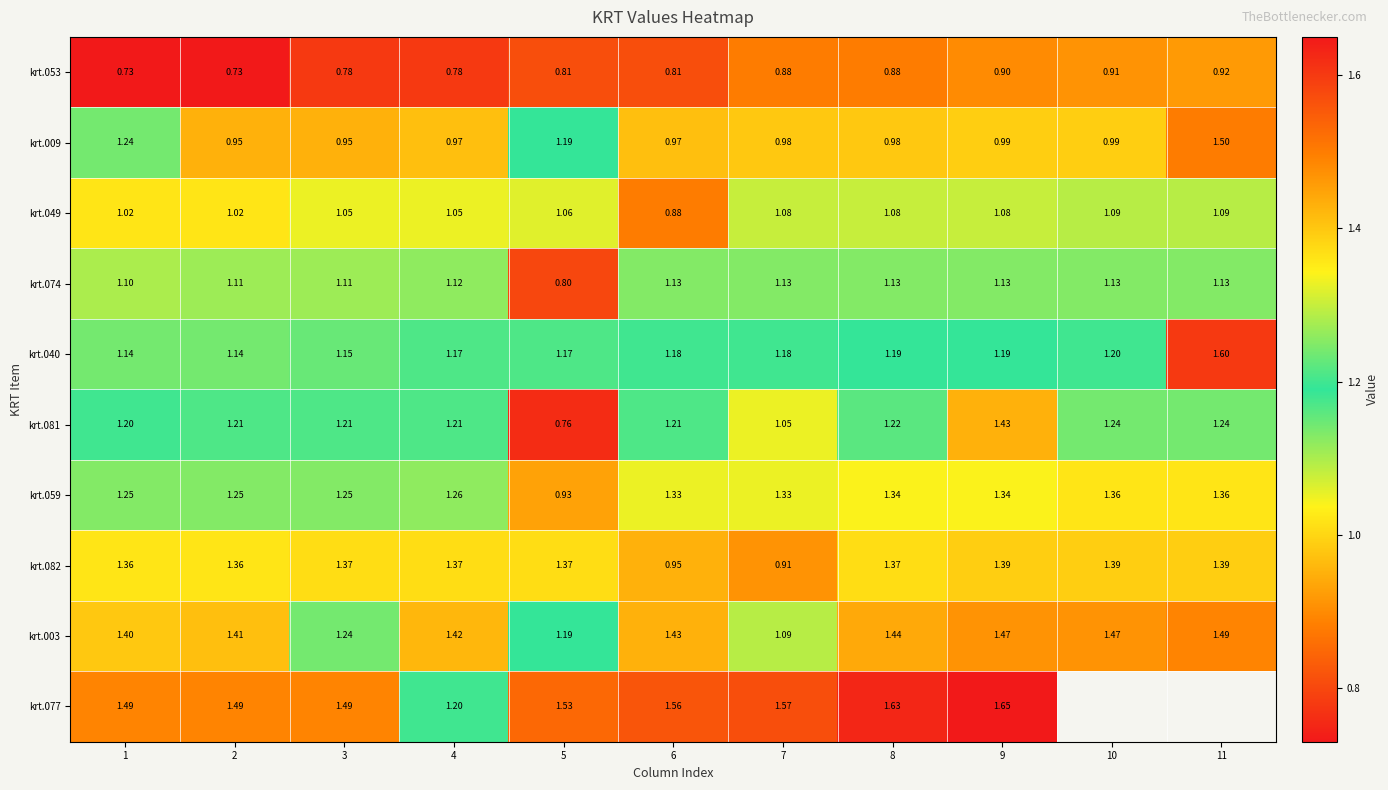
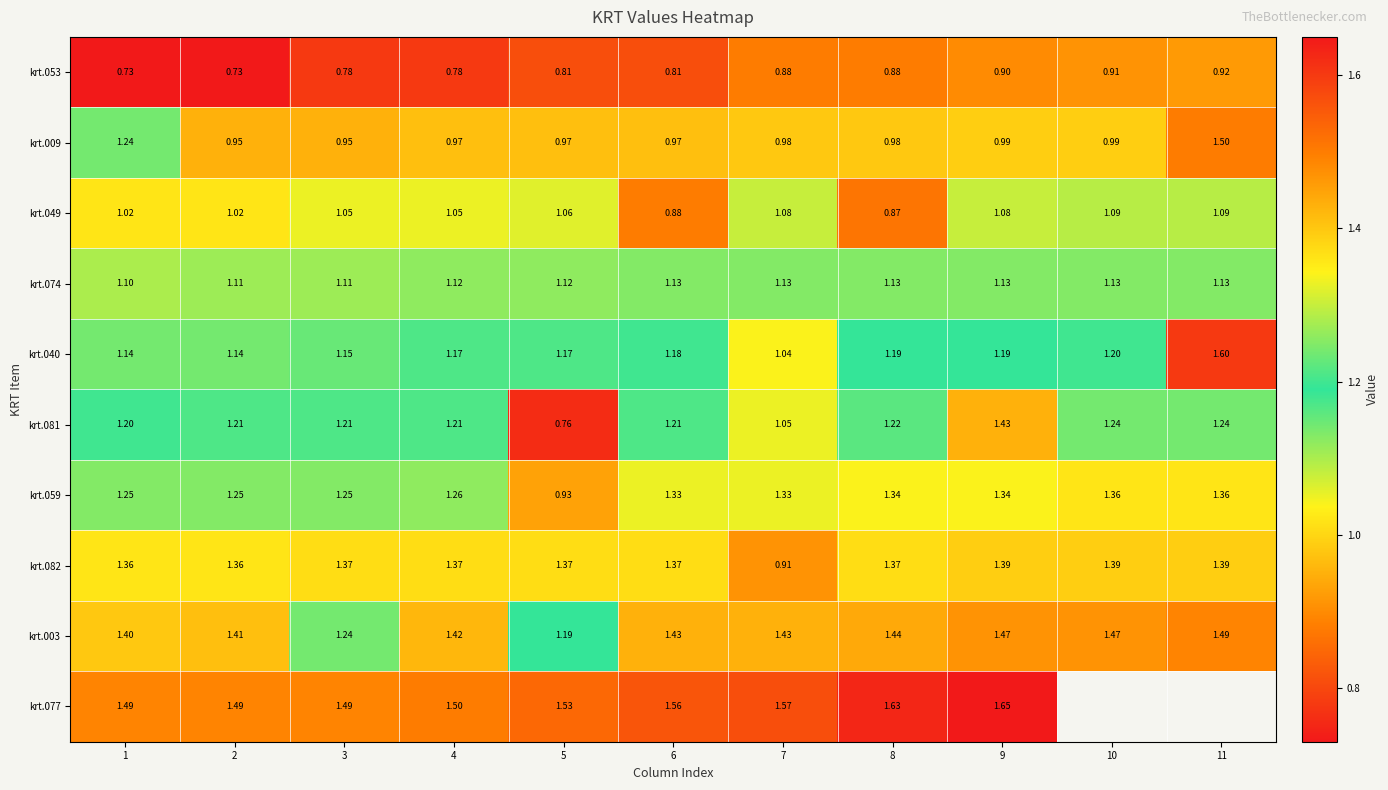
krt.009, 5: 1.19 -> 0.97
krt.049, 8: 1.08 -> 0.87
krt.074, 5: 0.80 -> 1.12
krt.040, 7: 1.18 -> 1.04
krt.082, 6: 0.95 -> 1.37
krt.003, 7: 1.09 -> 1.43
krt.077, 4: 1.20 -> 1.50
